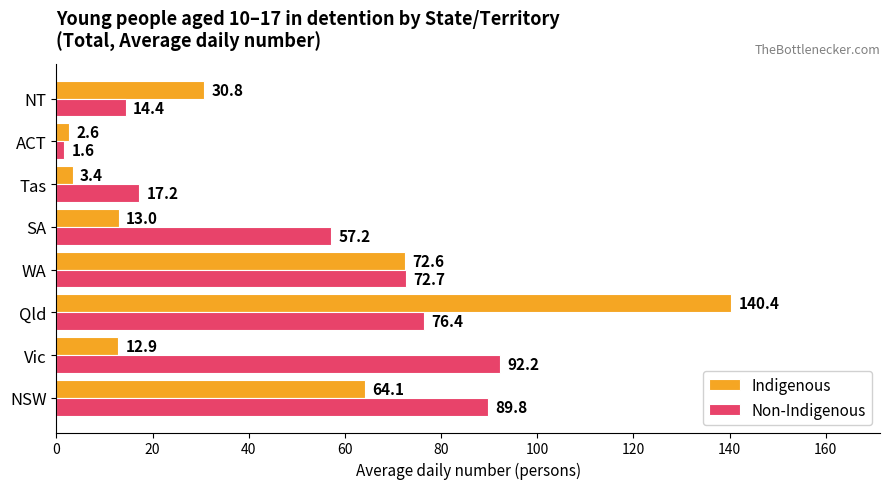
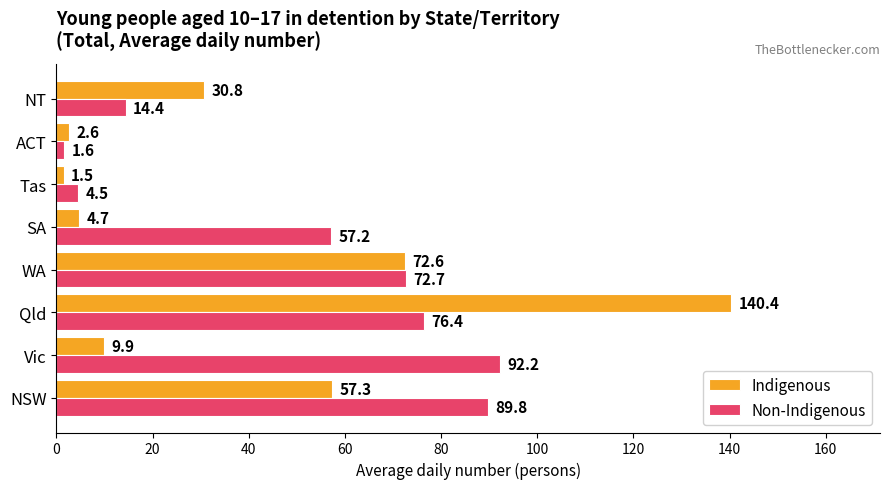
Indigenous, Tas: 3.4 -> 1.5
Non-Indigenous, Tas: 17.2 -> 4.5
Indigenous, SA: 13.0 -> 4.7
Indigenous, Vic: 12.9 -> 9.9
Indigenous, NSW: 64.1 -> 57.3
